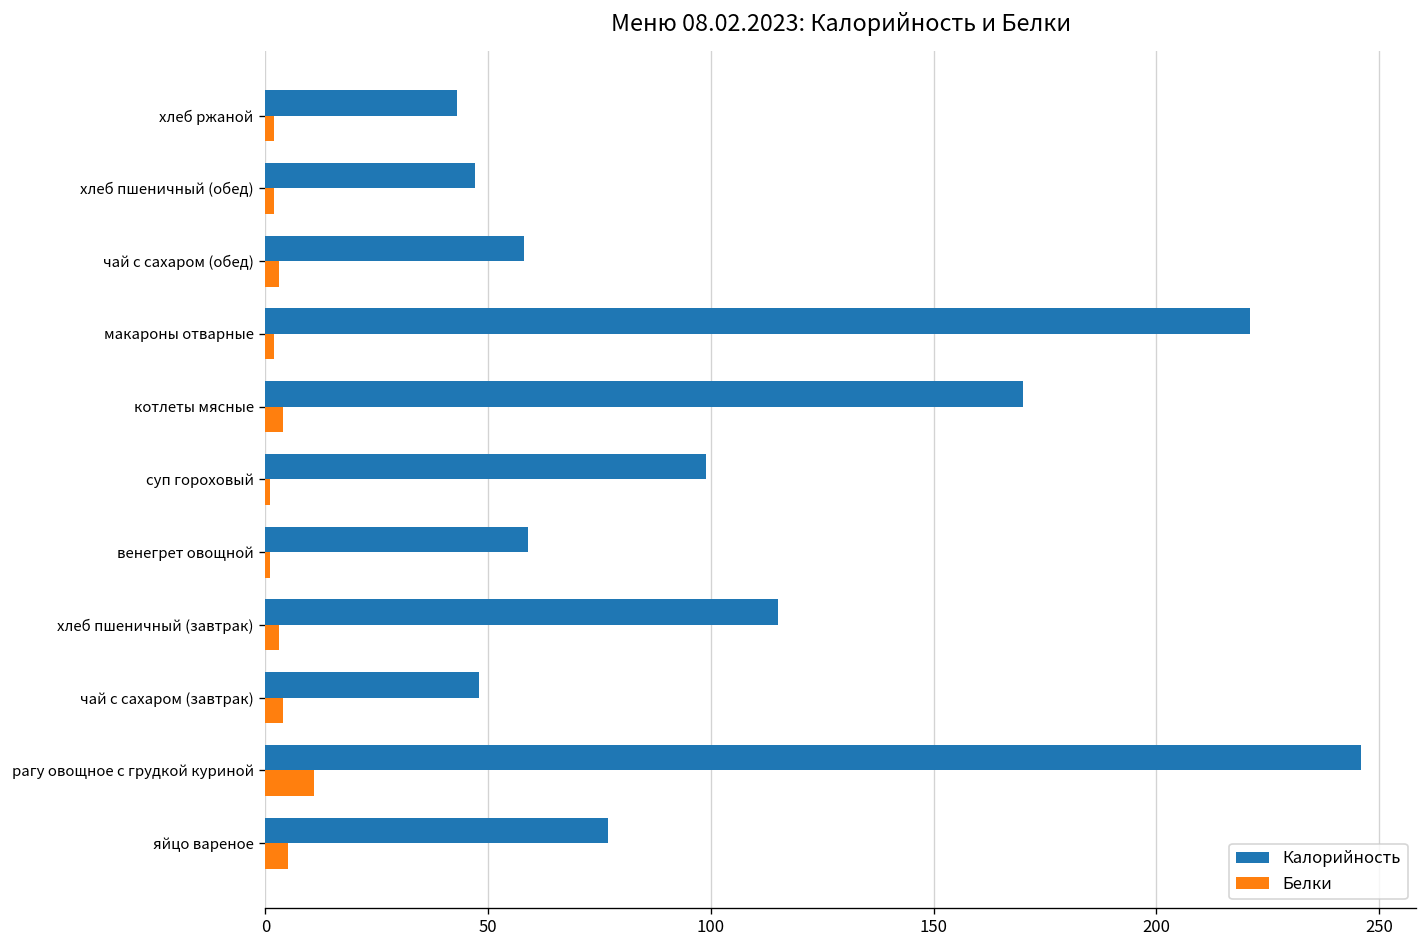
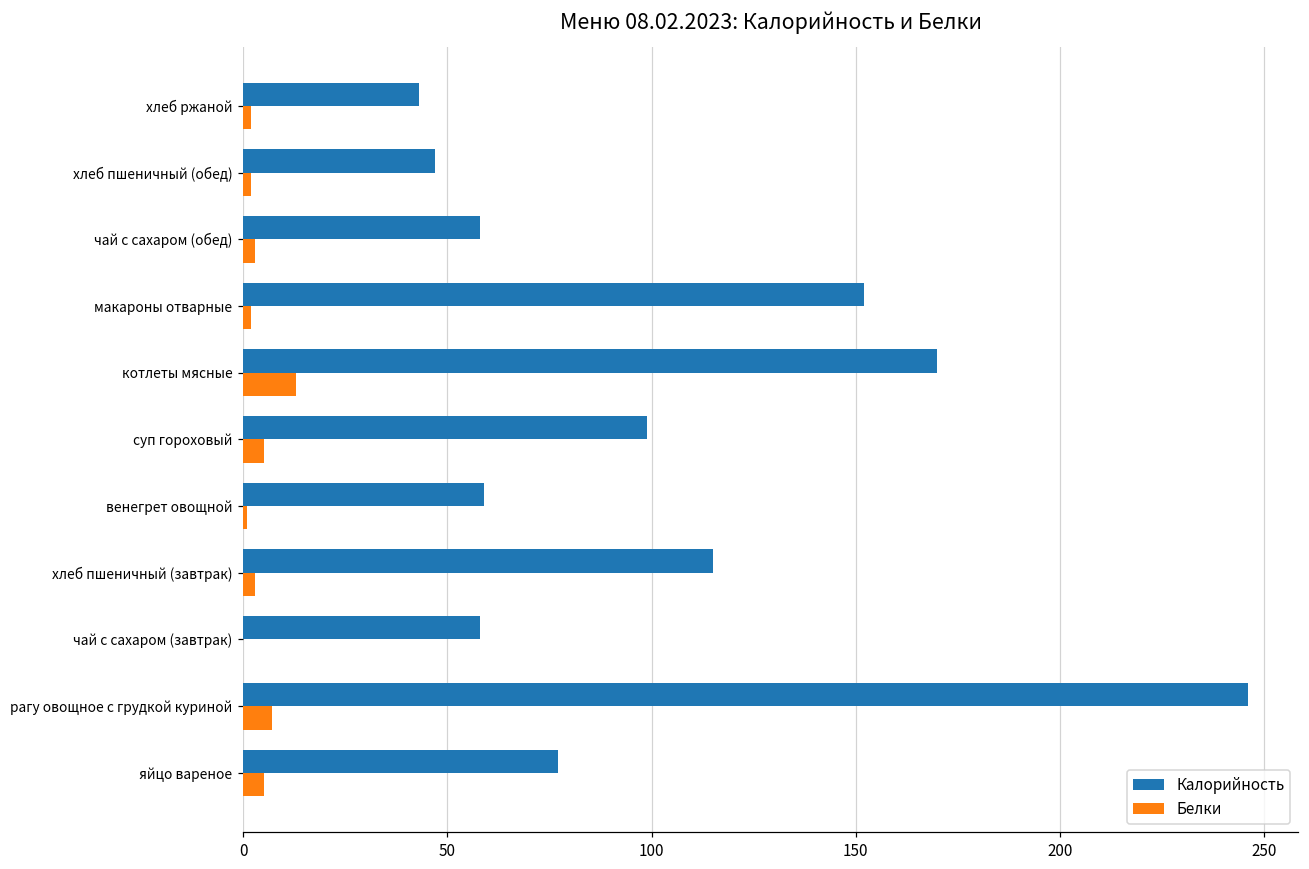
Калорийность, макароны отварные: 221 -> 152
Белки, котлеты мясные: 4 -> 13
Белки, суп гороховый: 1 -> 5
Калорийность, чай с сахаром (завтрак): 48 -> 58
Белки, чай с сахаром (завтрак): 4 -> 0
Белки, рагу овощное с грудкой куриной: 11 -> 7
